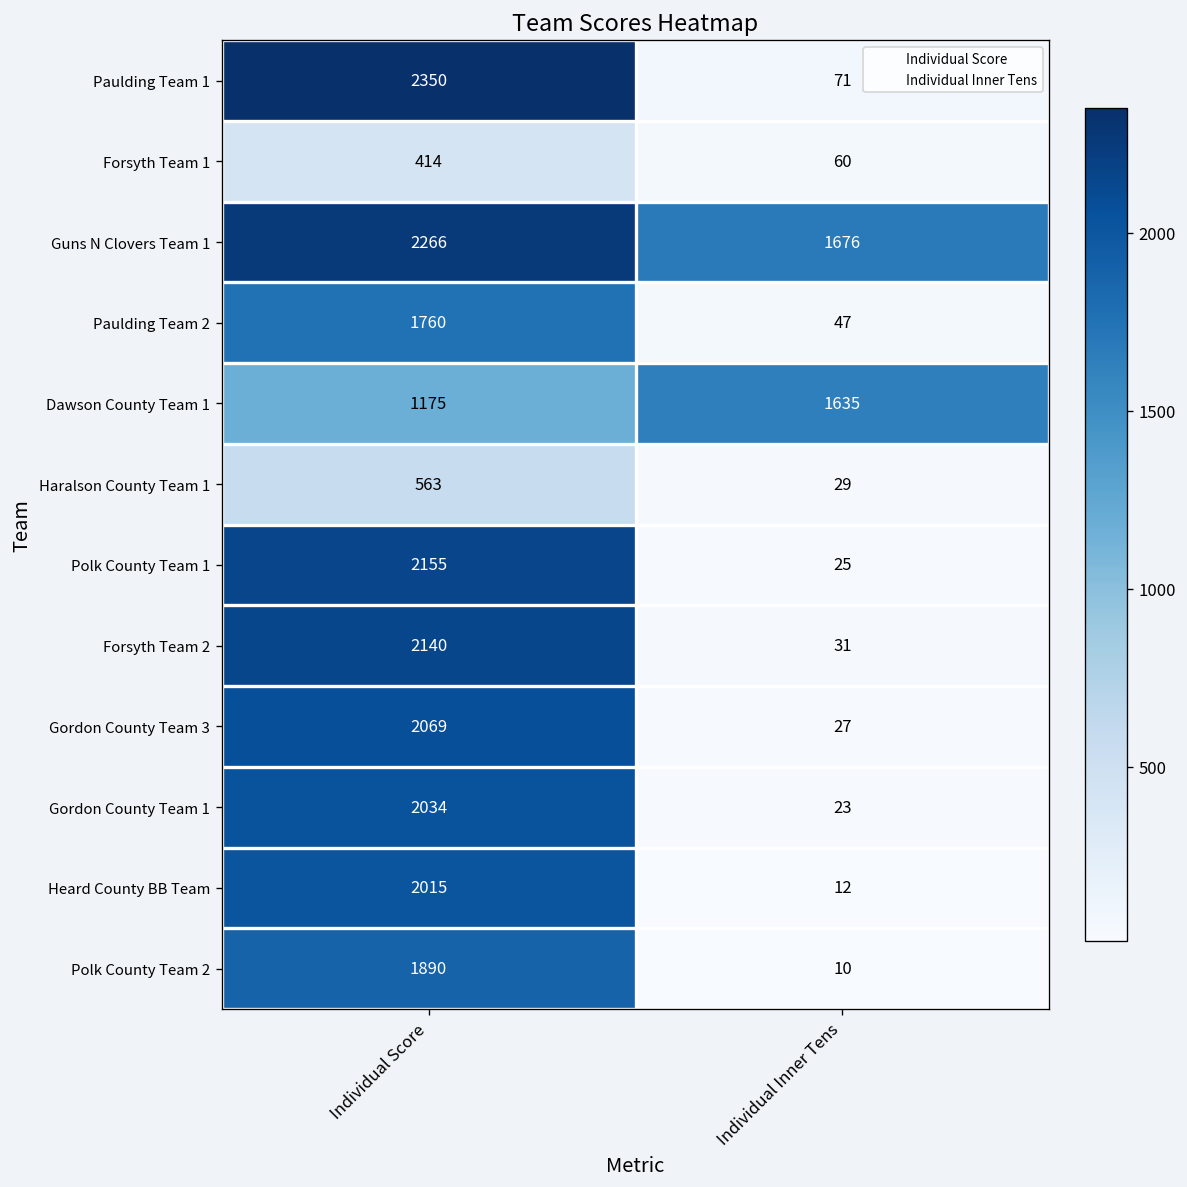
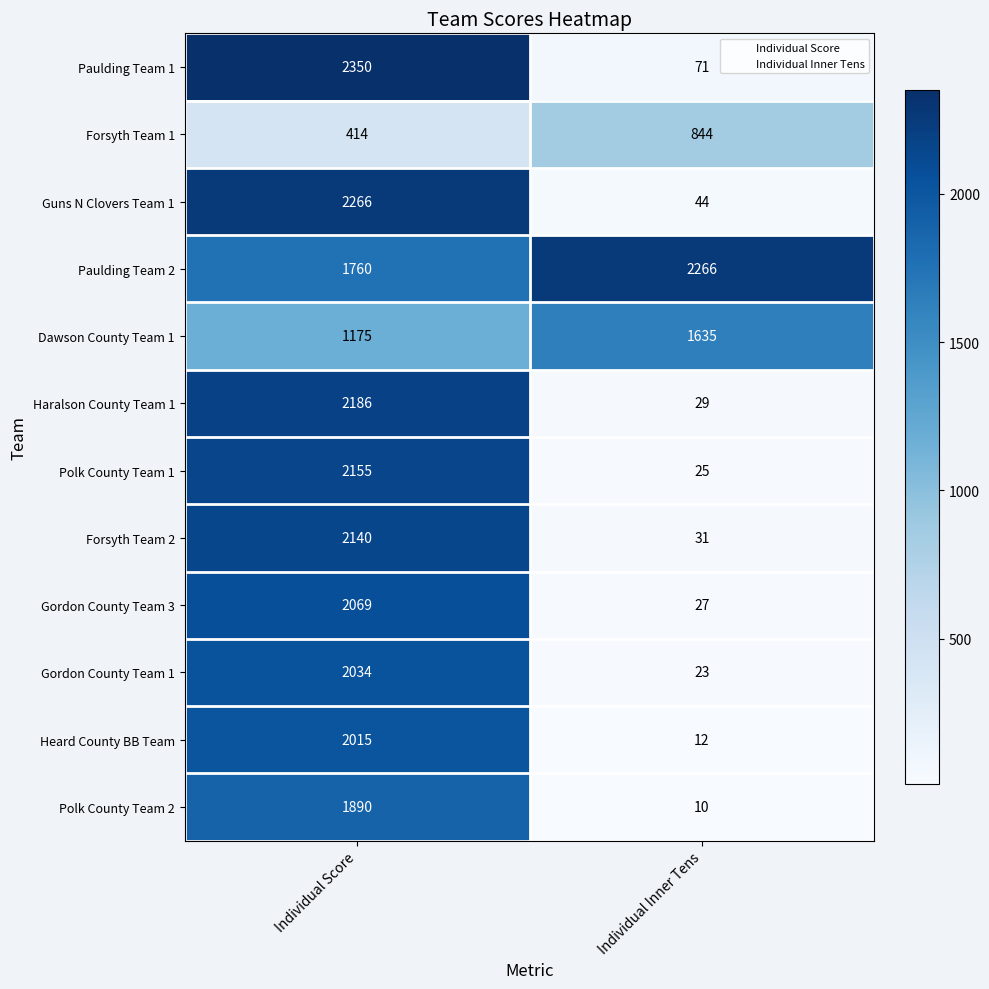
Forsyth Team 1, Individual Inner Tens: 60 -> 844
Guns N Clovers Team 1, Individual Inner Tens: 1676 -> 44
Paulding Team 2, Individual Inner Tens: 47 -> 2266
Haralson County Team 1, Individual Score: 563 -> 2186
